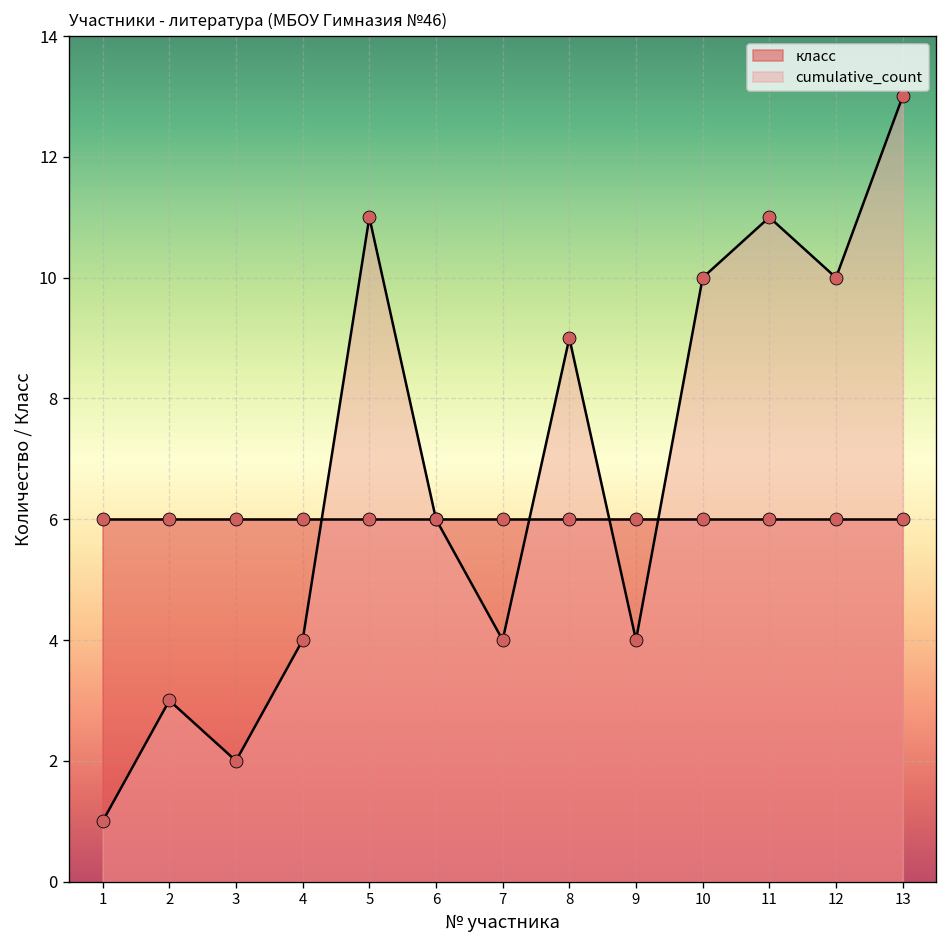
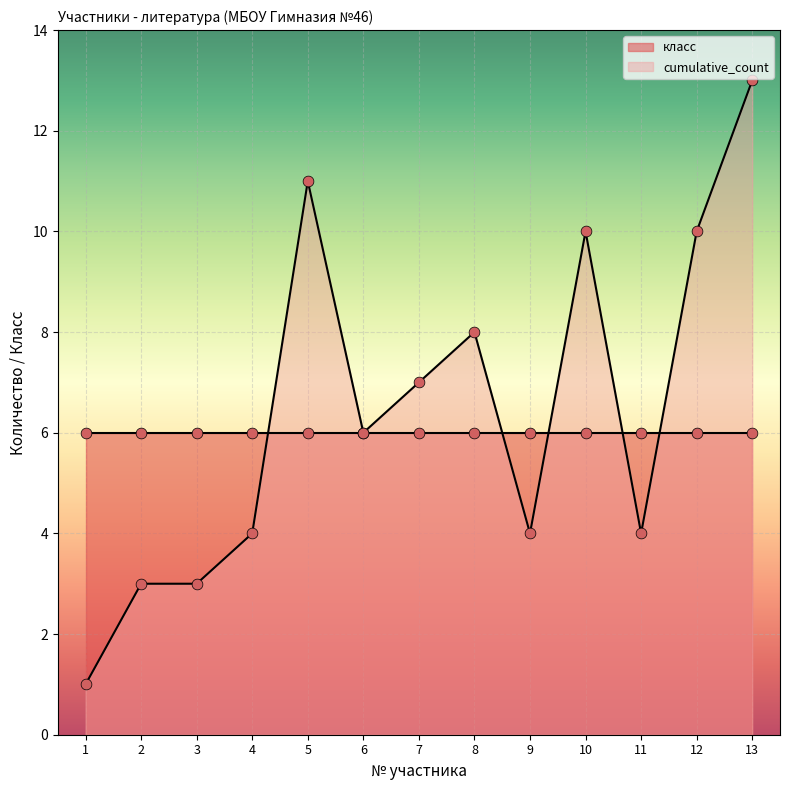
cumulative_count, 3: 2 -> 3
cumulative_count, 7: 4 -> 7
cumulative_count, 8: 9 -> 8
cumulative_count, 11: 11 -> 4
